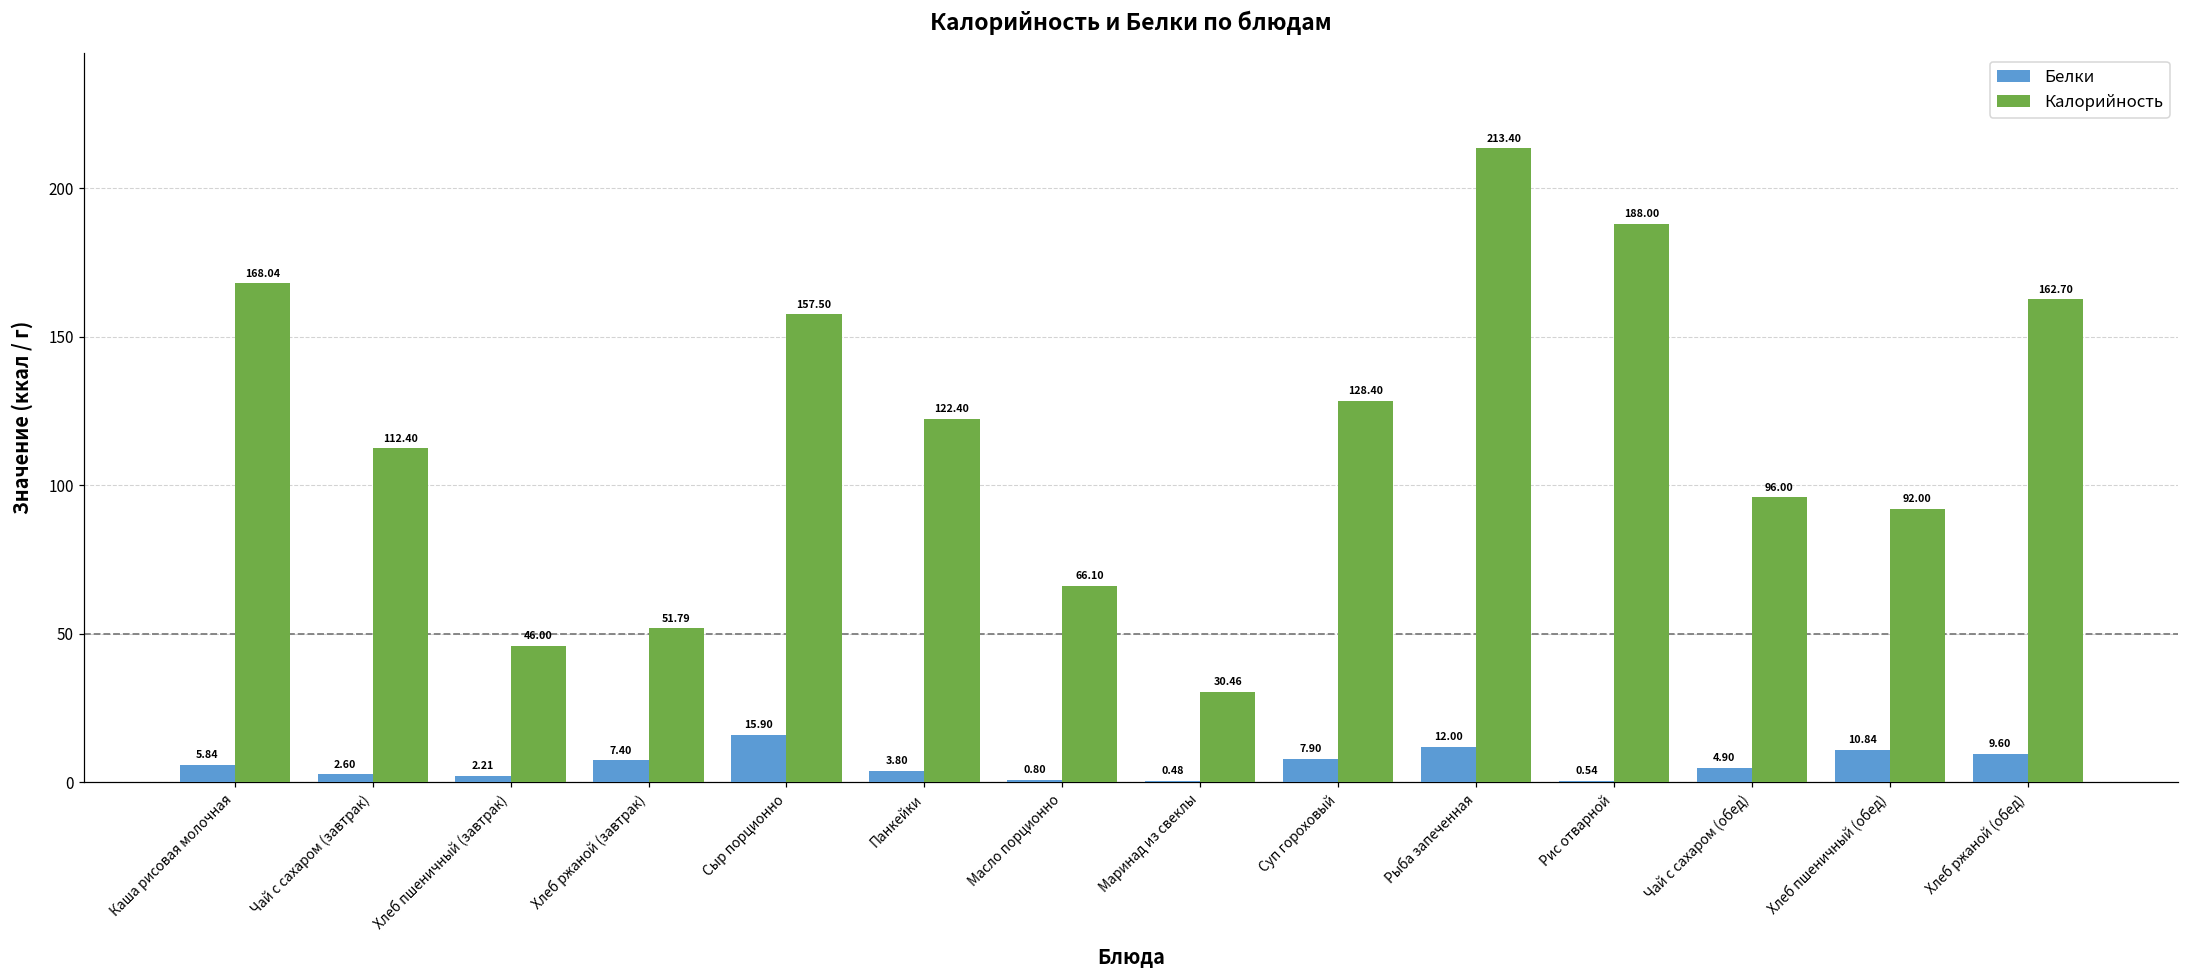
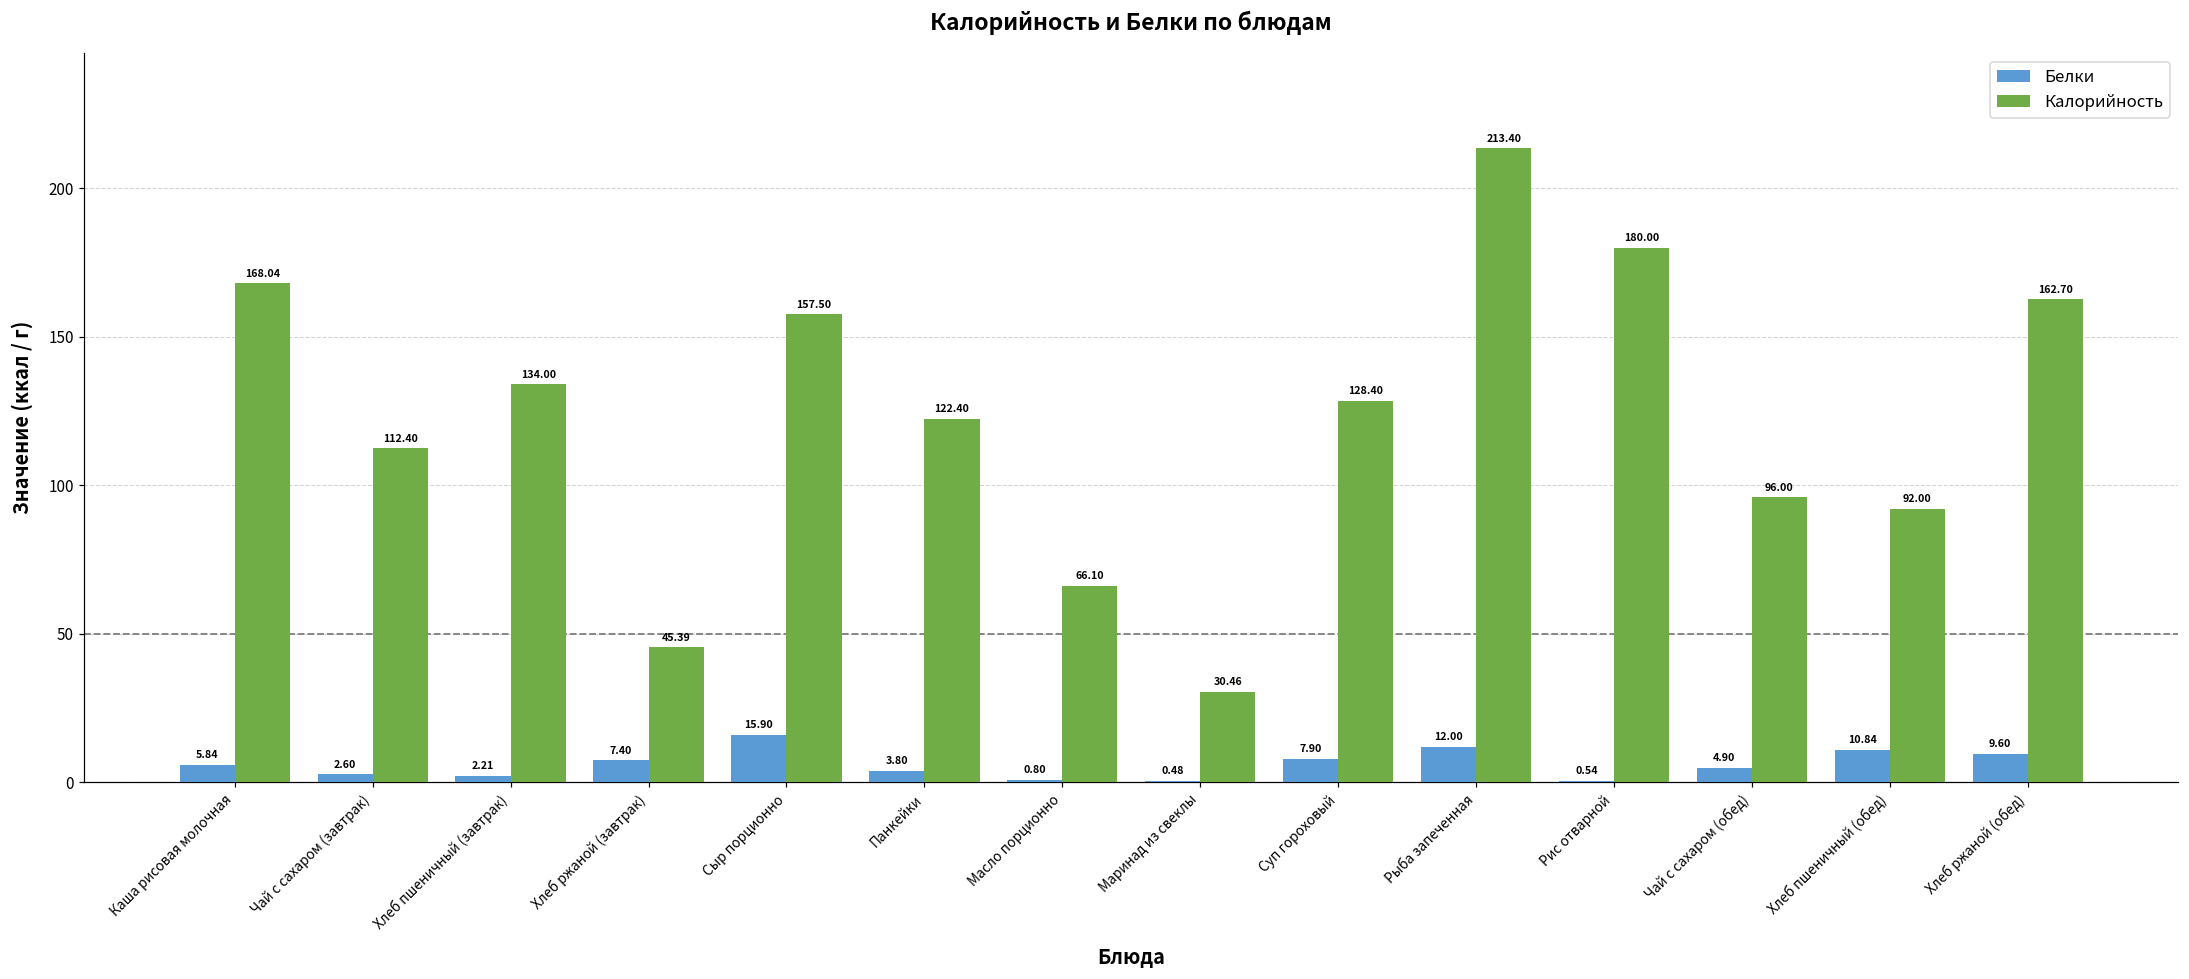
Калорийность, Хлеб пшеничный (завтрак): 46.00 -> 134.00
Калорийность, Хлеб ржаной (завтрак): 51.79 -> 45.39
Калорийность, Рис отварной: 188.00 -> 180.00
